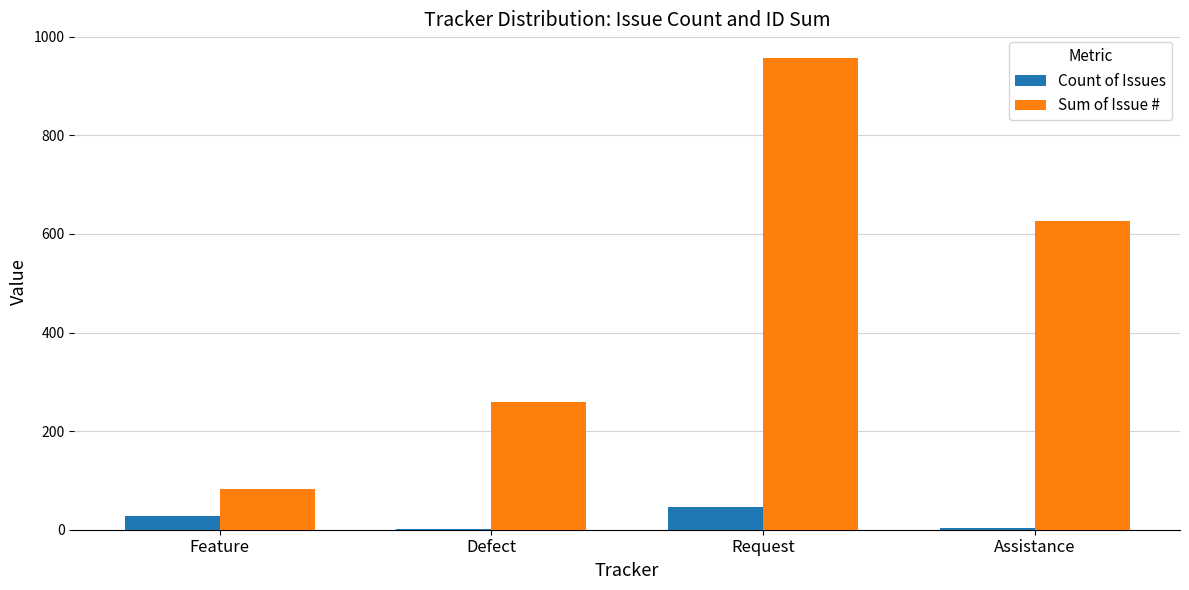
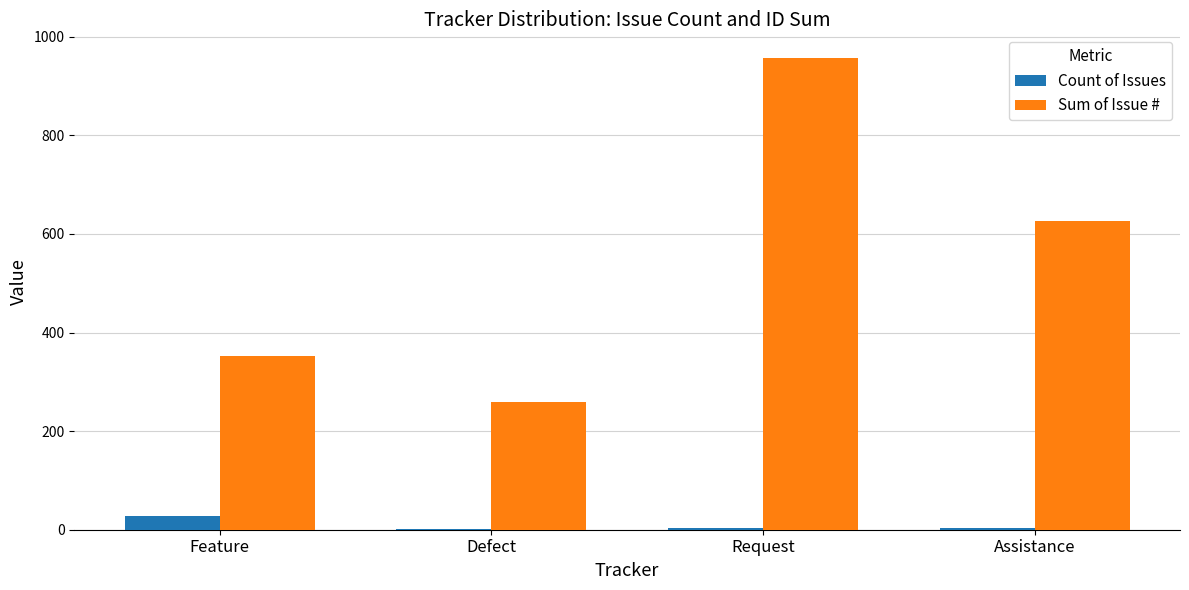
Sum of Issue #, Feature: 80 -> 350
Count of Issues, Request: 50 -> 0
